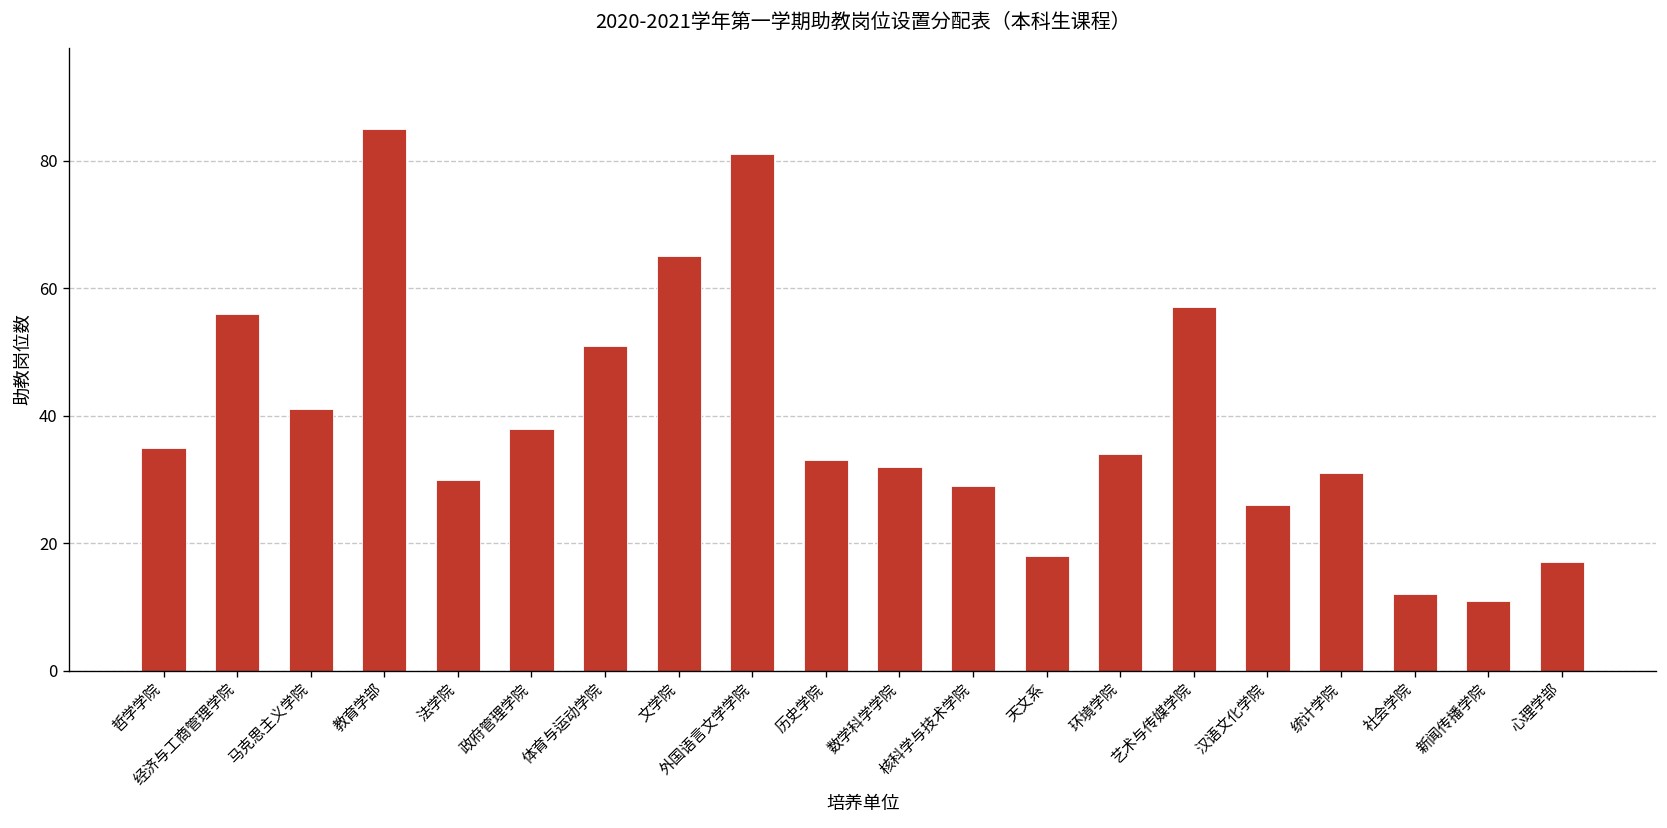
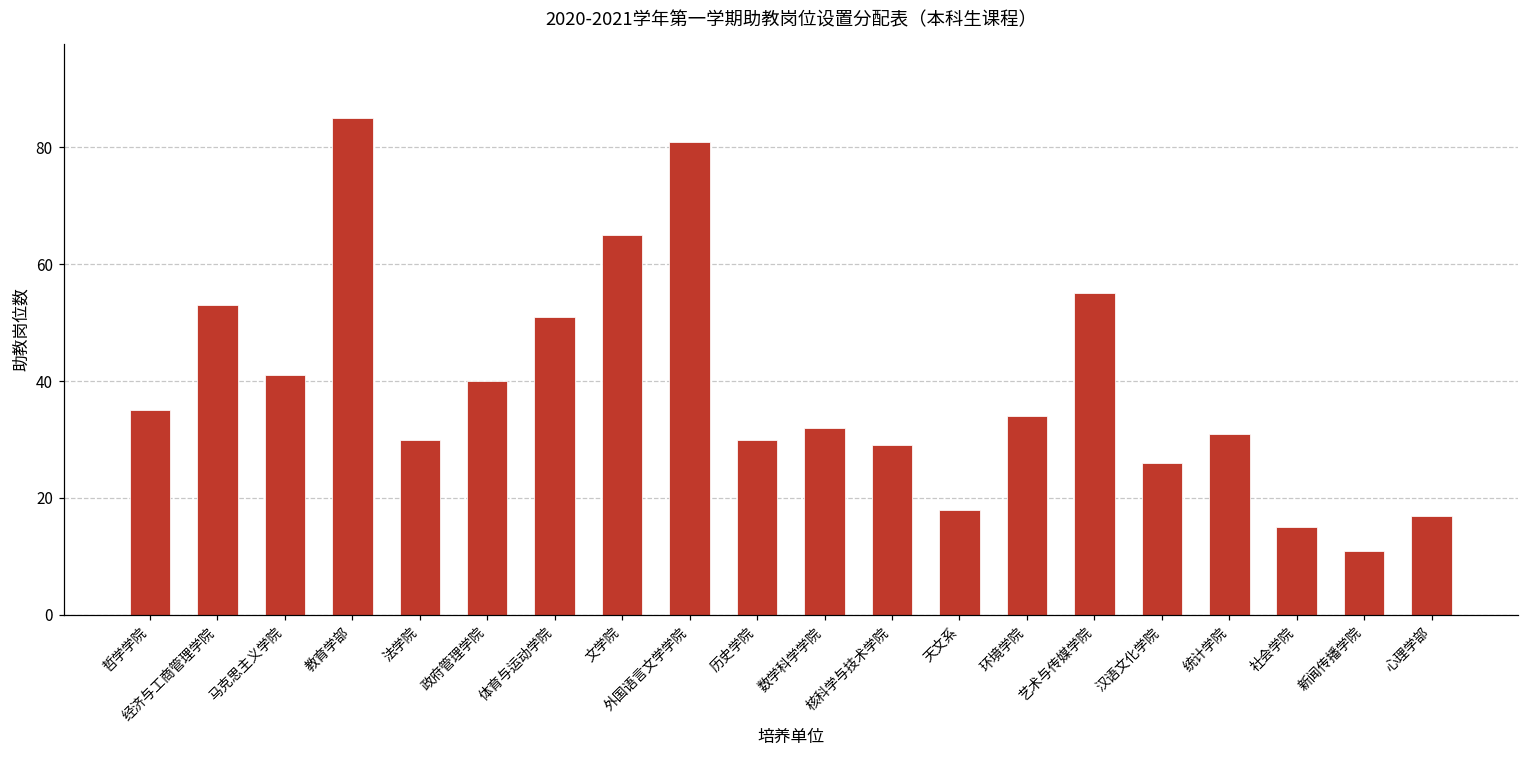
经济与工商管理学院: 56 -> 53
政府管理学院: 38 -> 40
历史学院: 33 -> 30
艺术与传媒学院: 57 -> 55
社会学院: 12 -> 15
